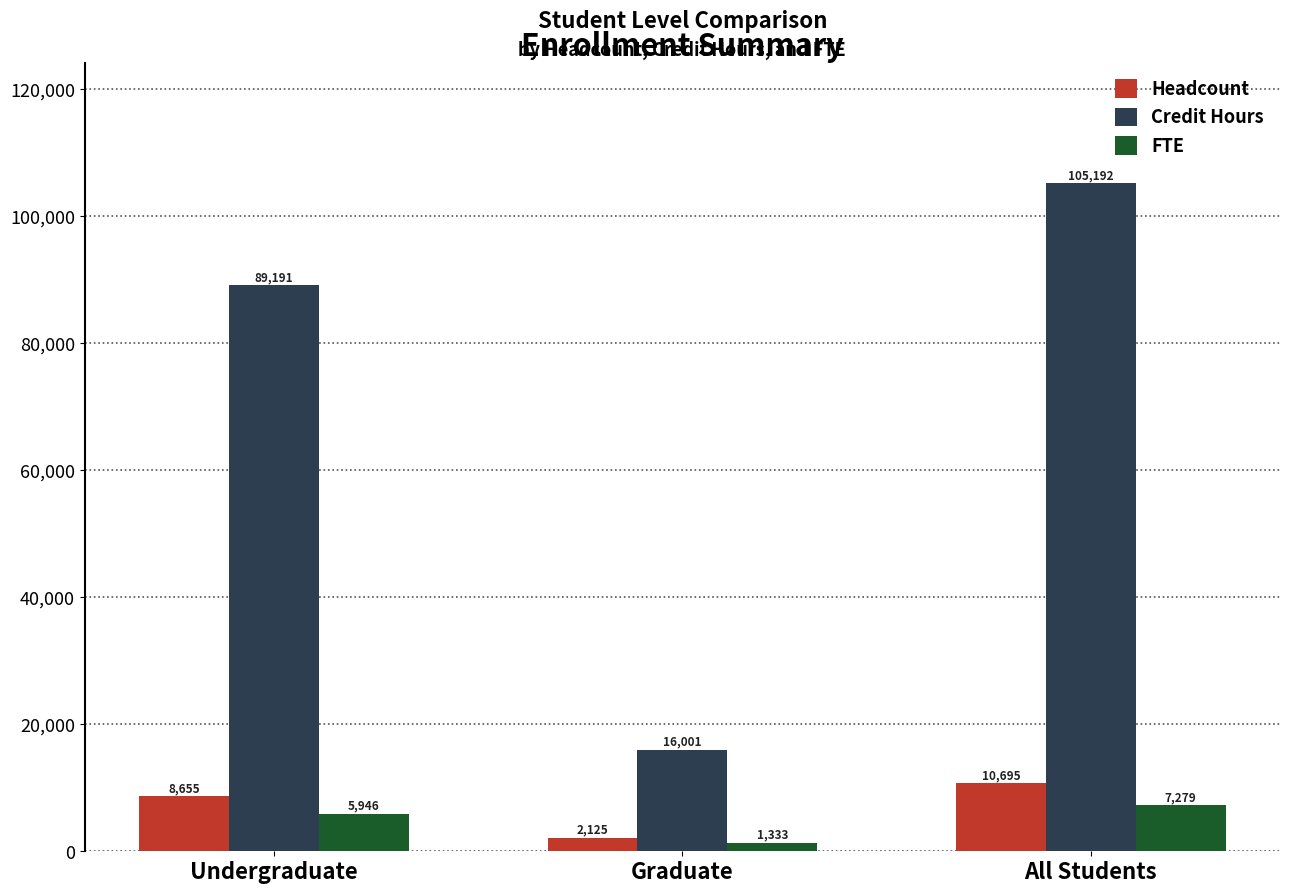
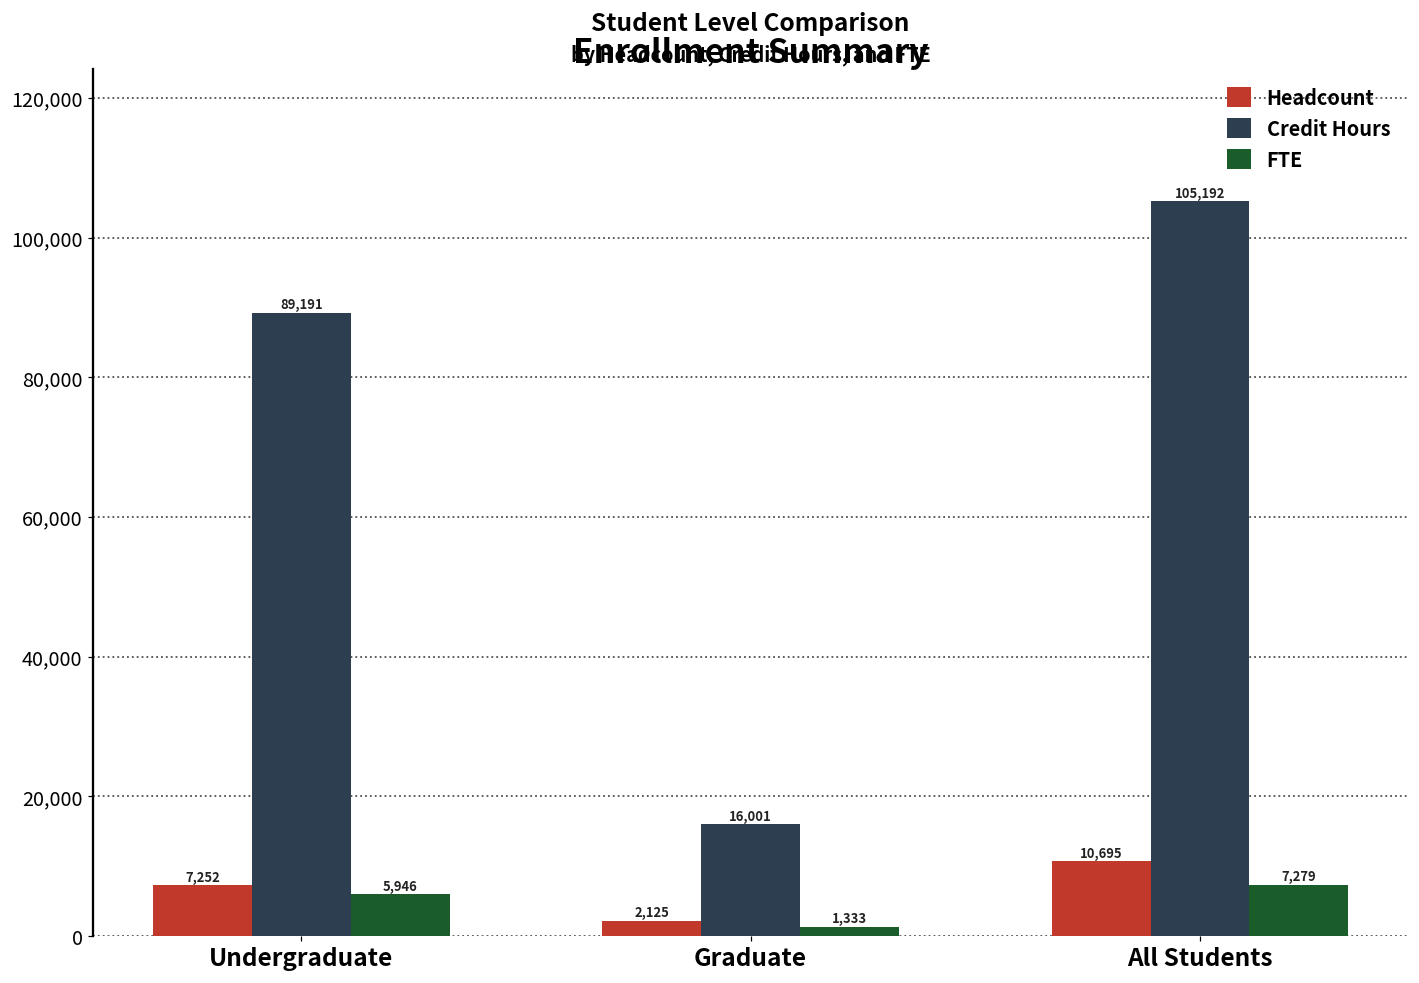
Headcount, Undergraduate: 8,655 -> 7,252
